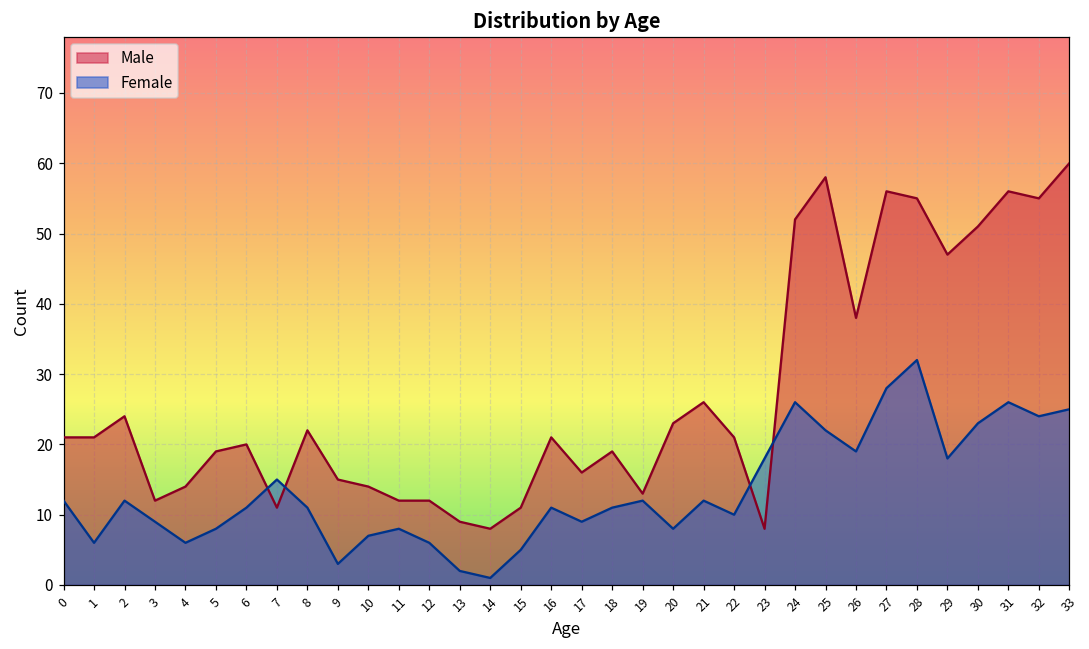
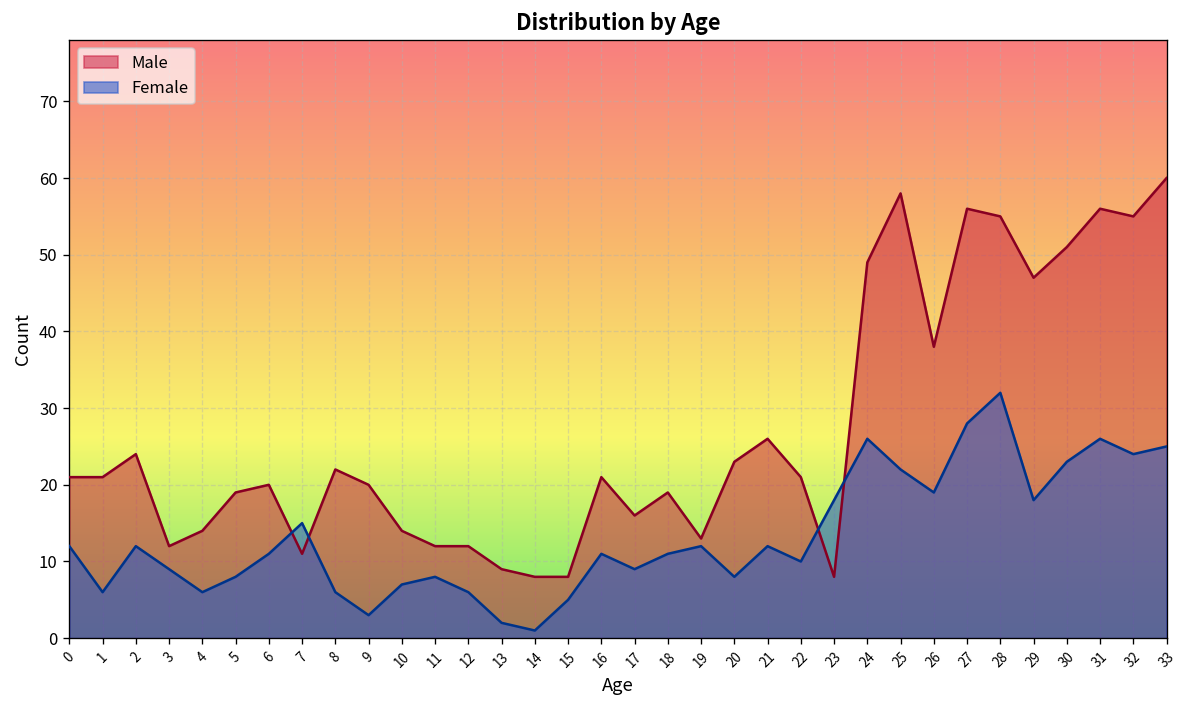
Female, 8: 11 -> 6
Male, 9: 15 -> 20
Male, 15: 11 -> 8
Male, 24: 52 -> 49
